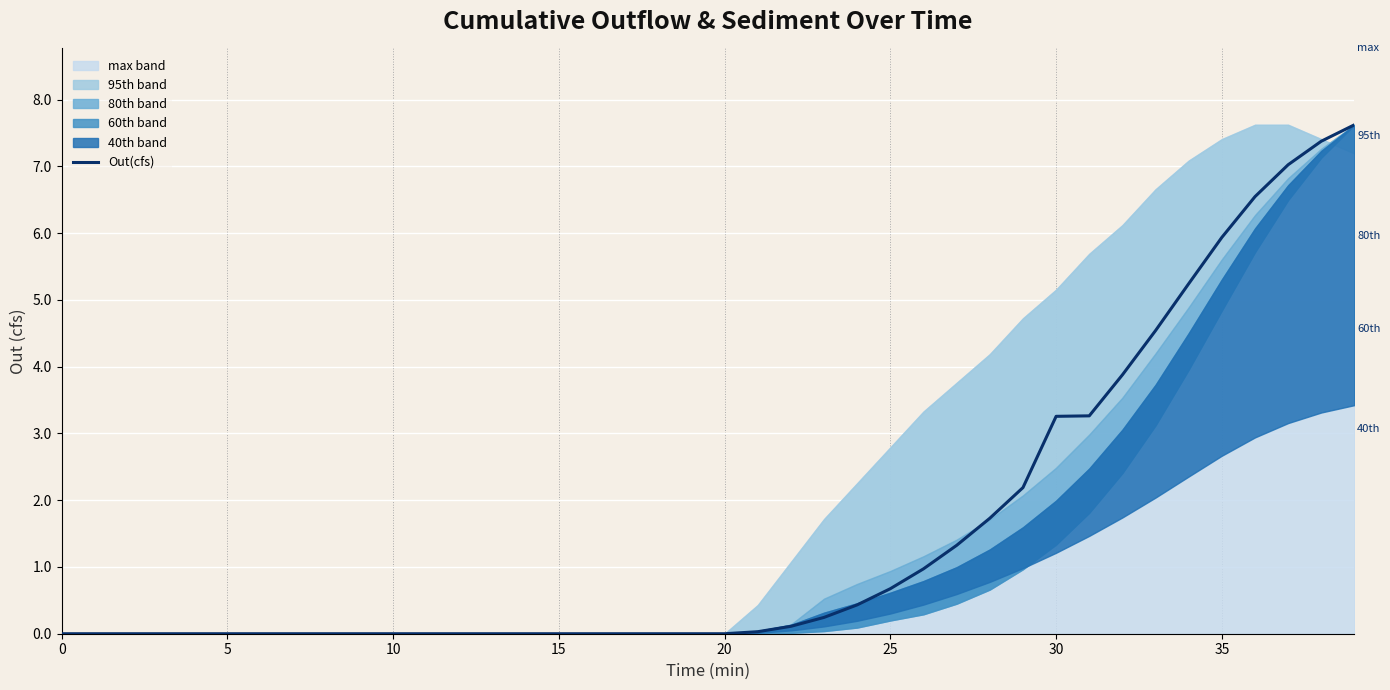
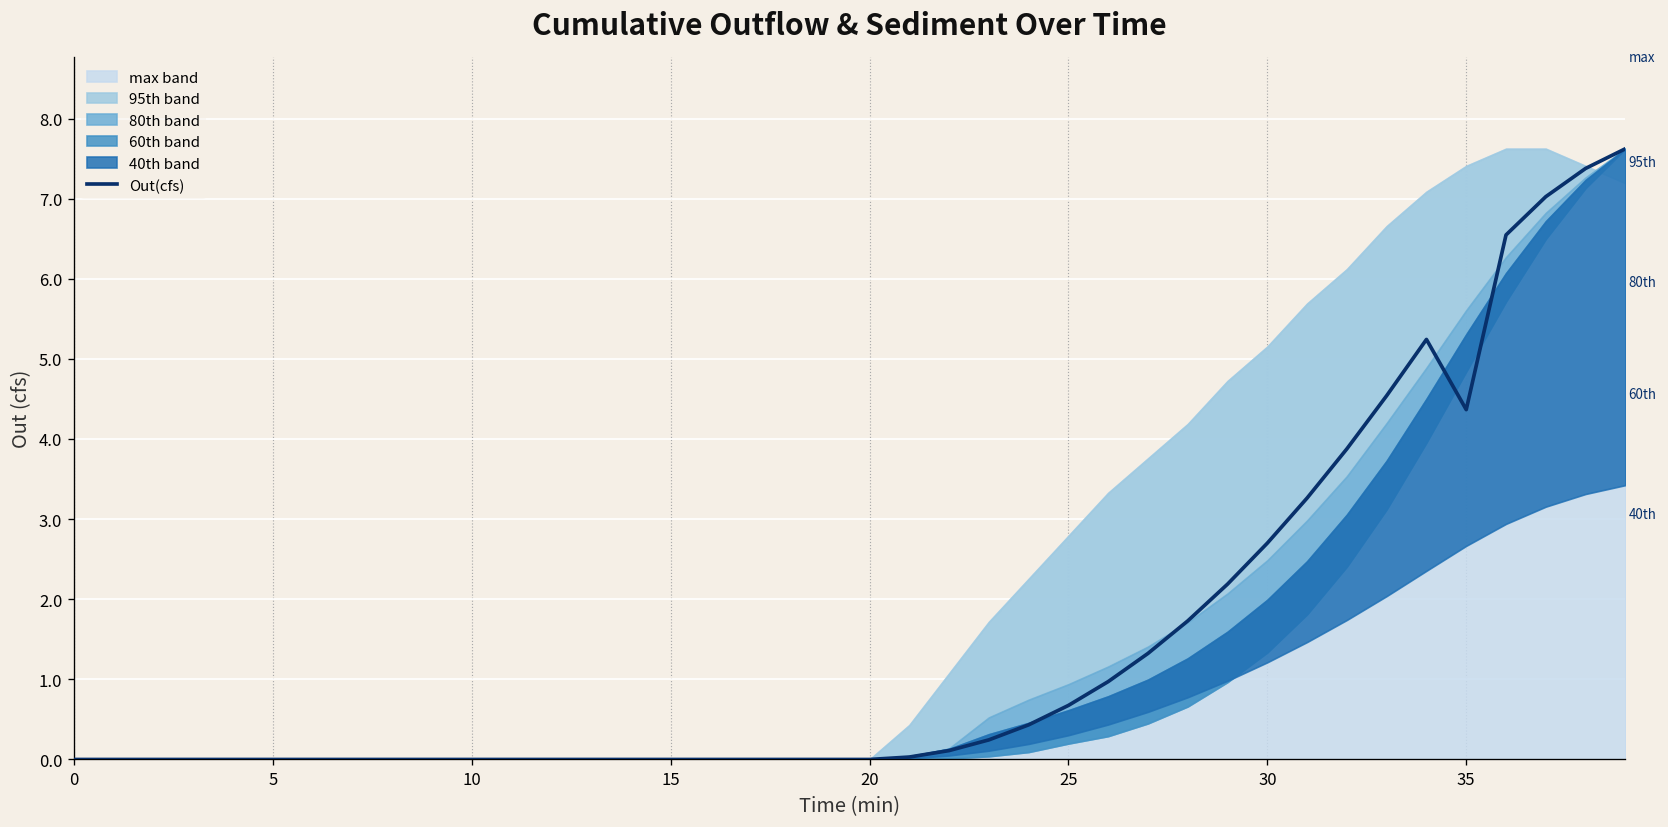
Out(cfs), 30: 3.3 -> 2.7
Out(cfs), 35: 5.9 -> 4.4
